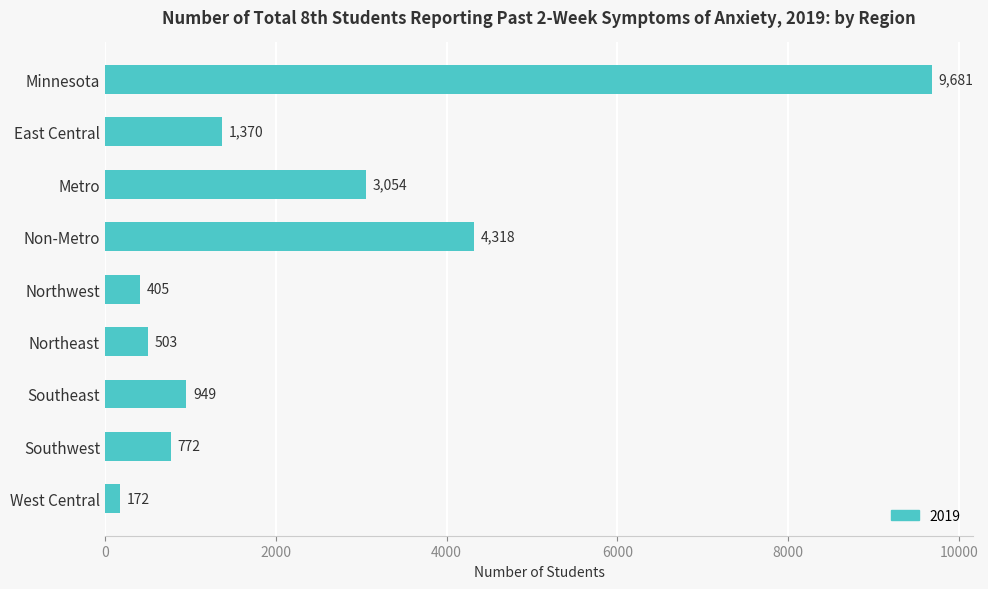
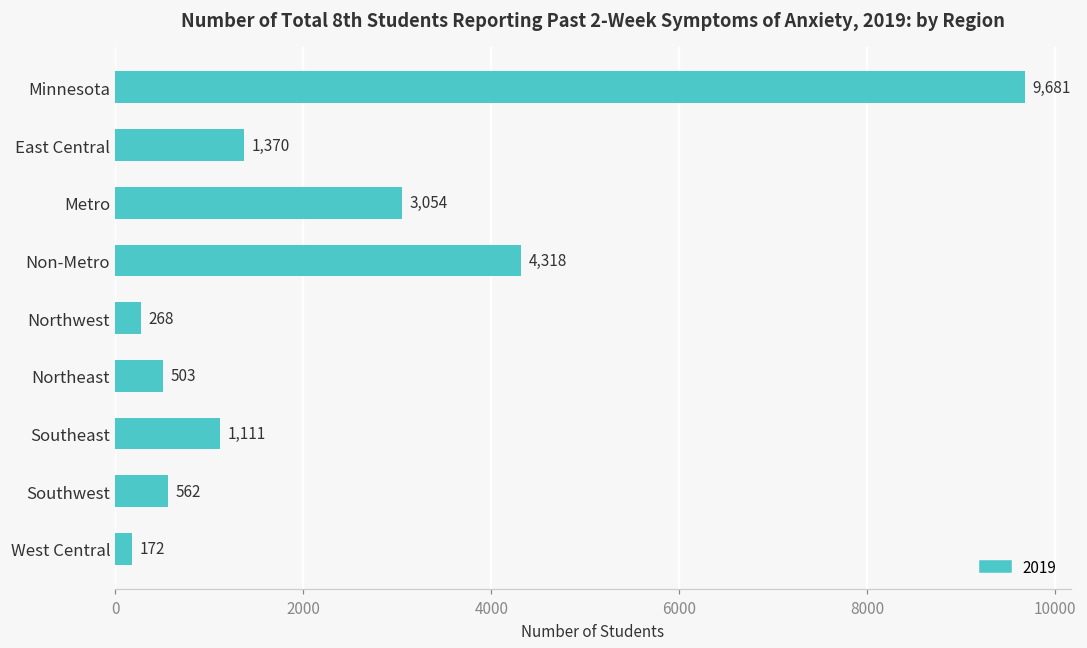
Northwest: 405 -> 268
Southeast: 949 -> 1,111
Southwest: 772 -> 562
